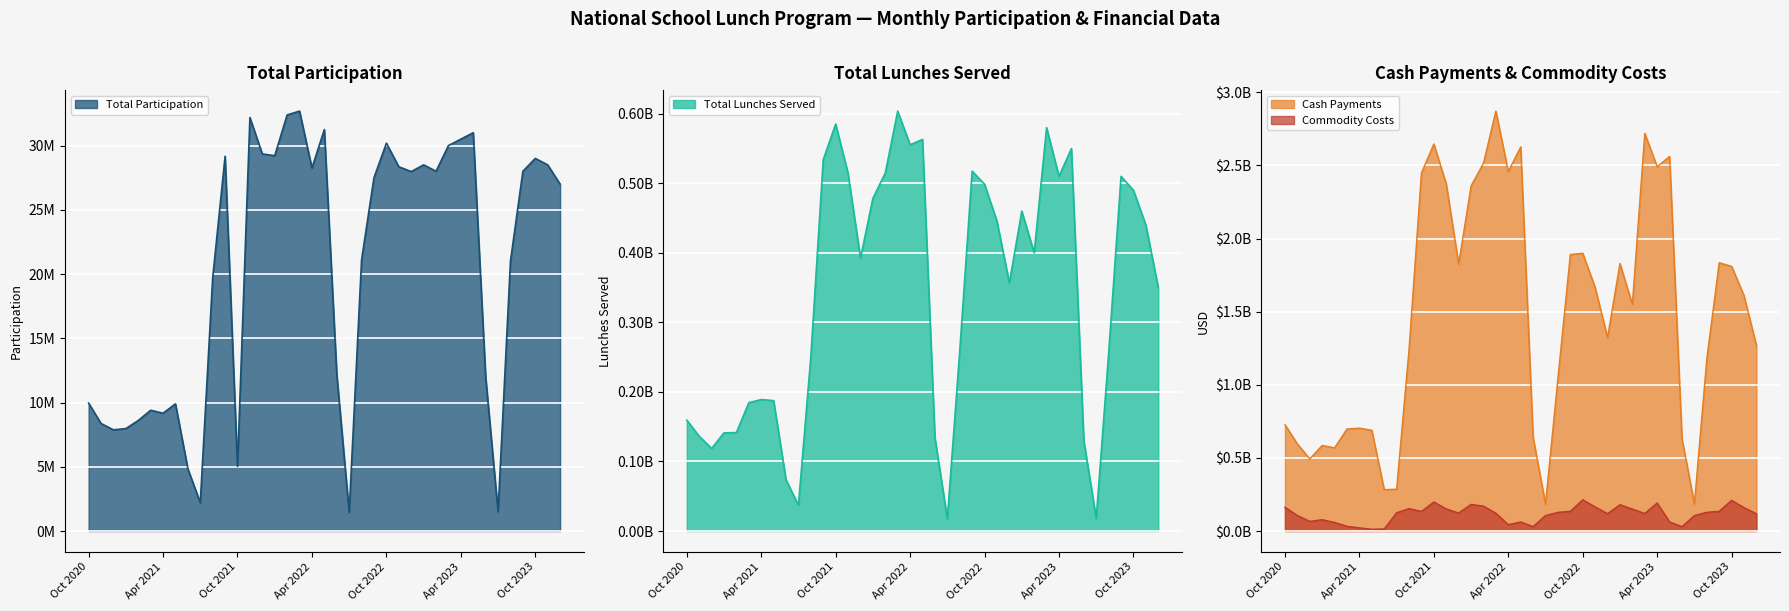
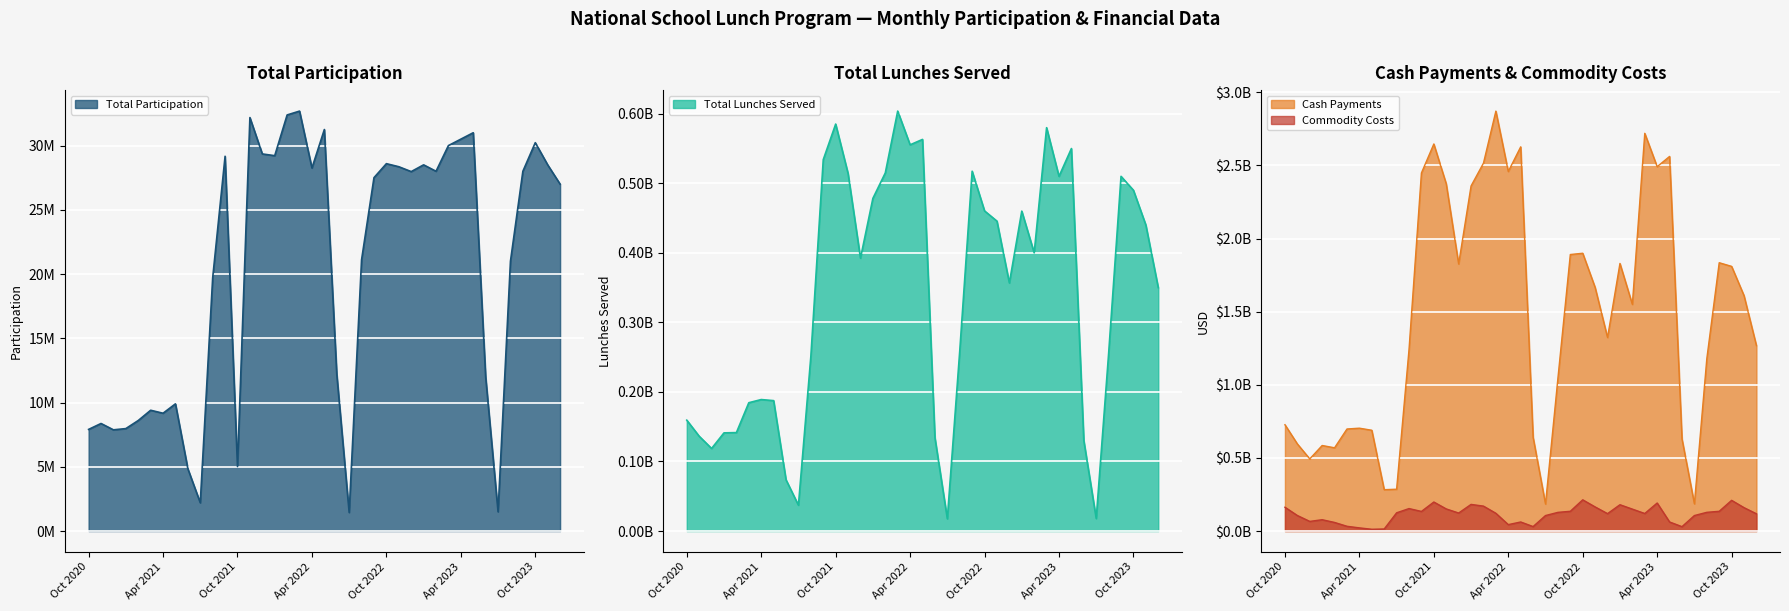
Total Participation, Oct 2020: 10000000 -> 7900000
Total Participation, Oct 2022: 30200000 -> 28600000
Total Participation, Oct 2023: 29000000 -> 30200000
Total Lunches Served, Oct 2022: 500000000 -> 460000000
